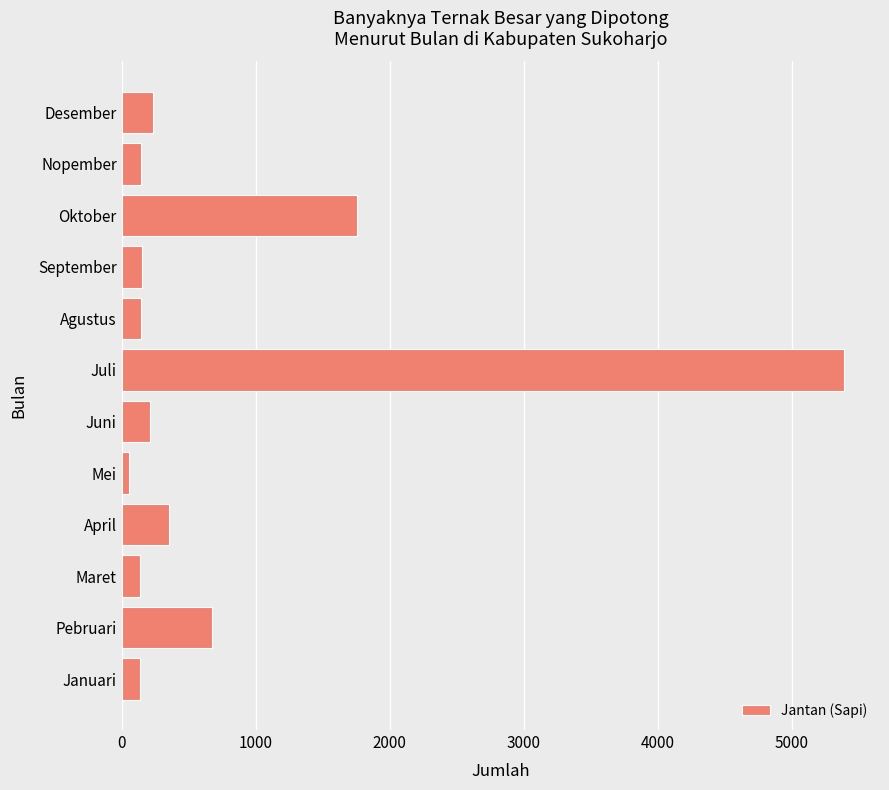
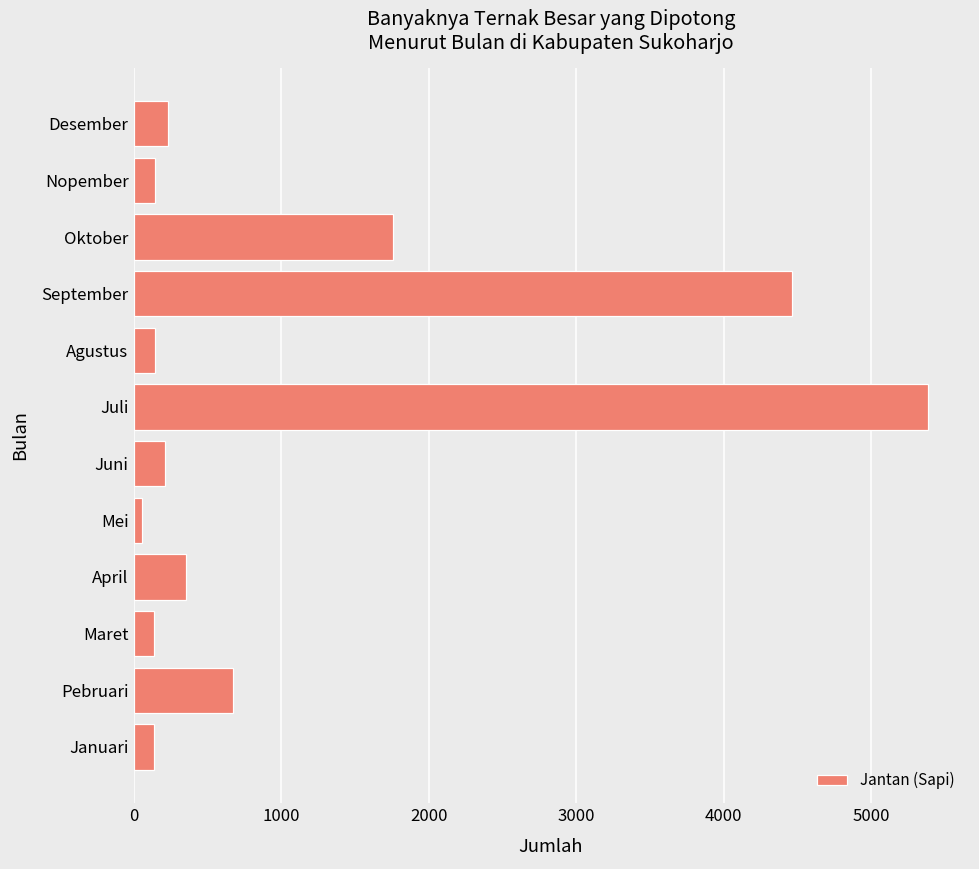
September: 150 -> 4460
